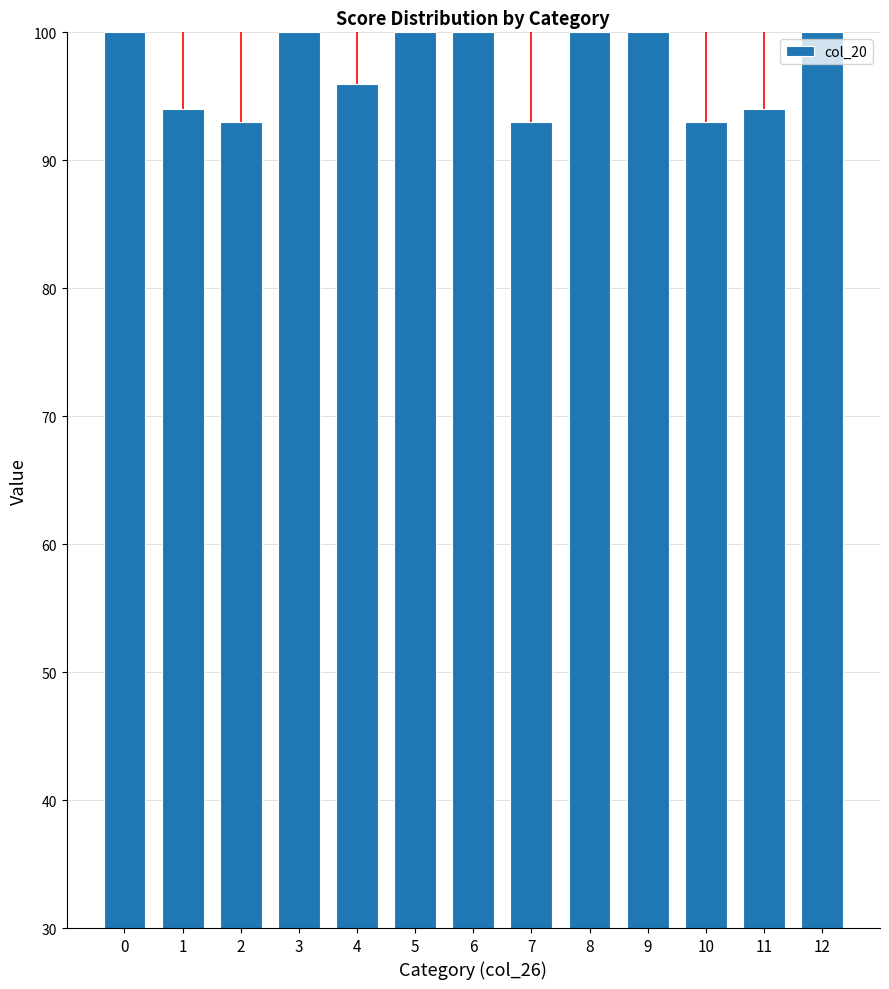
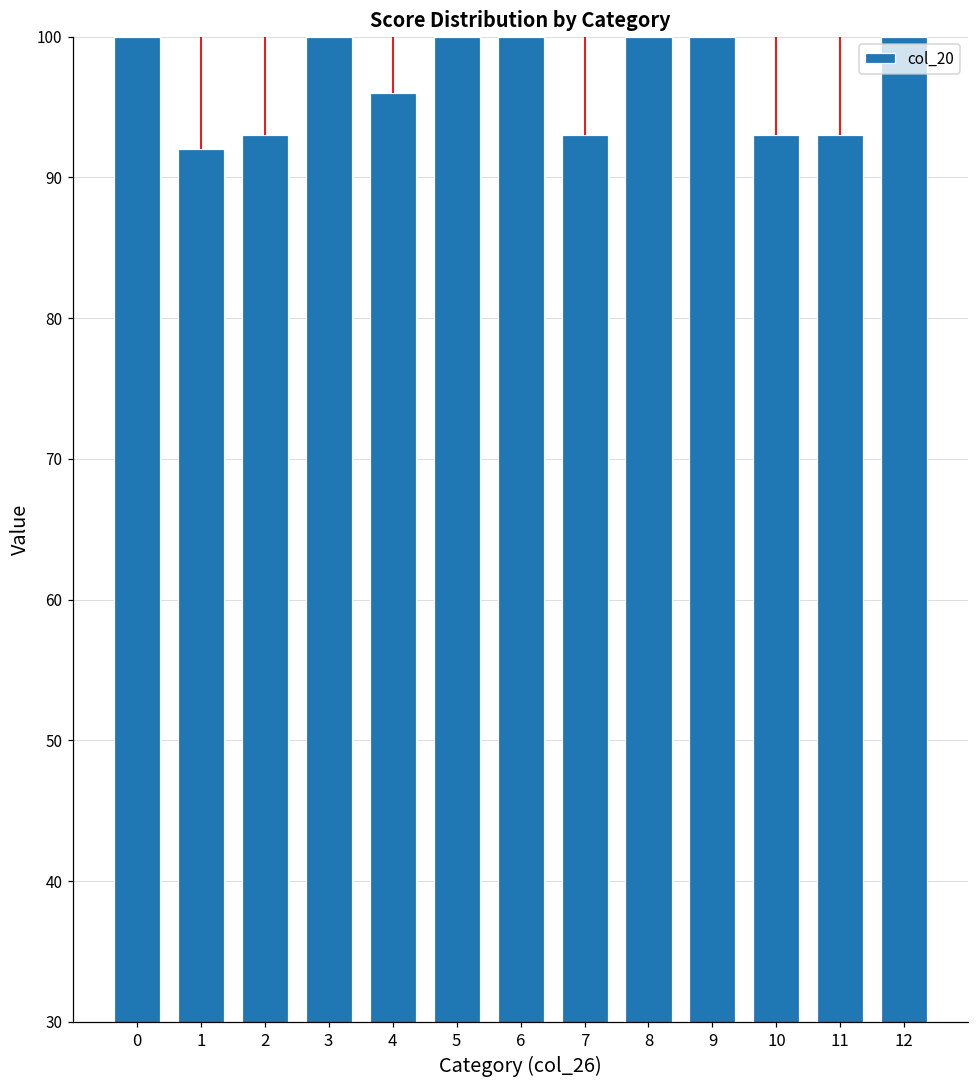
1: 94 -> 92
11: 94 -> 93
